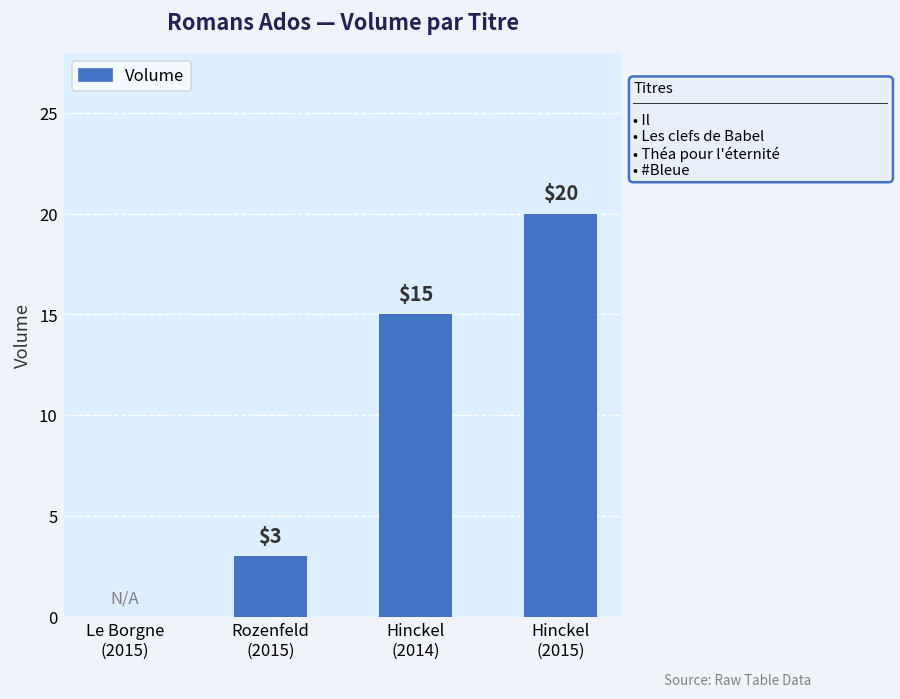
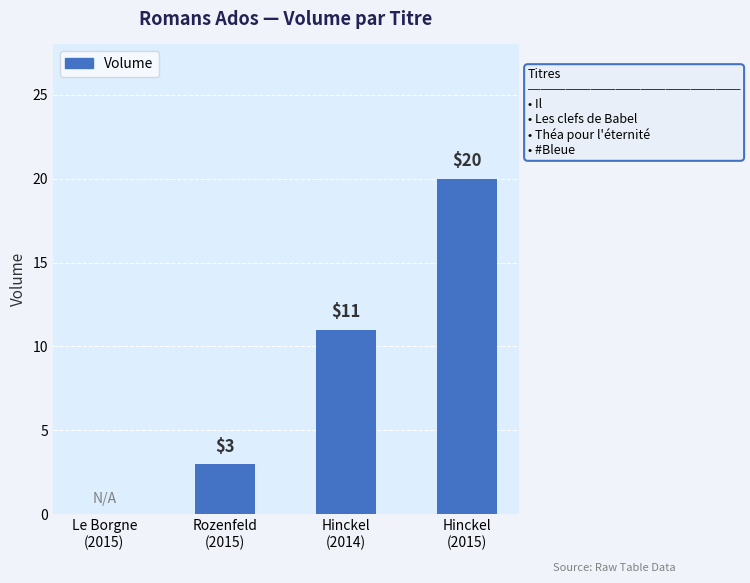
Hinckel (2014): $15 -> $11
